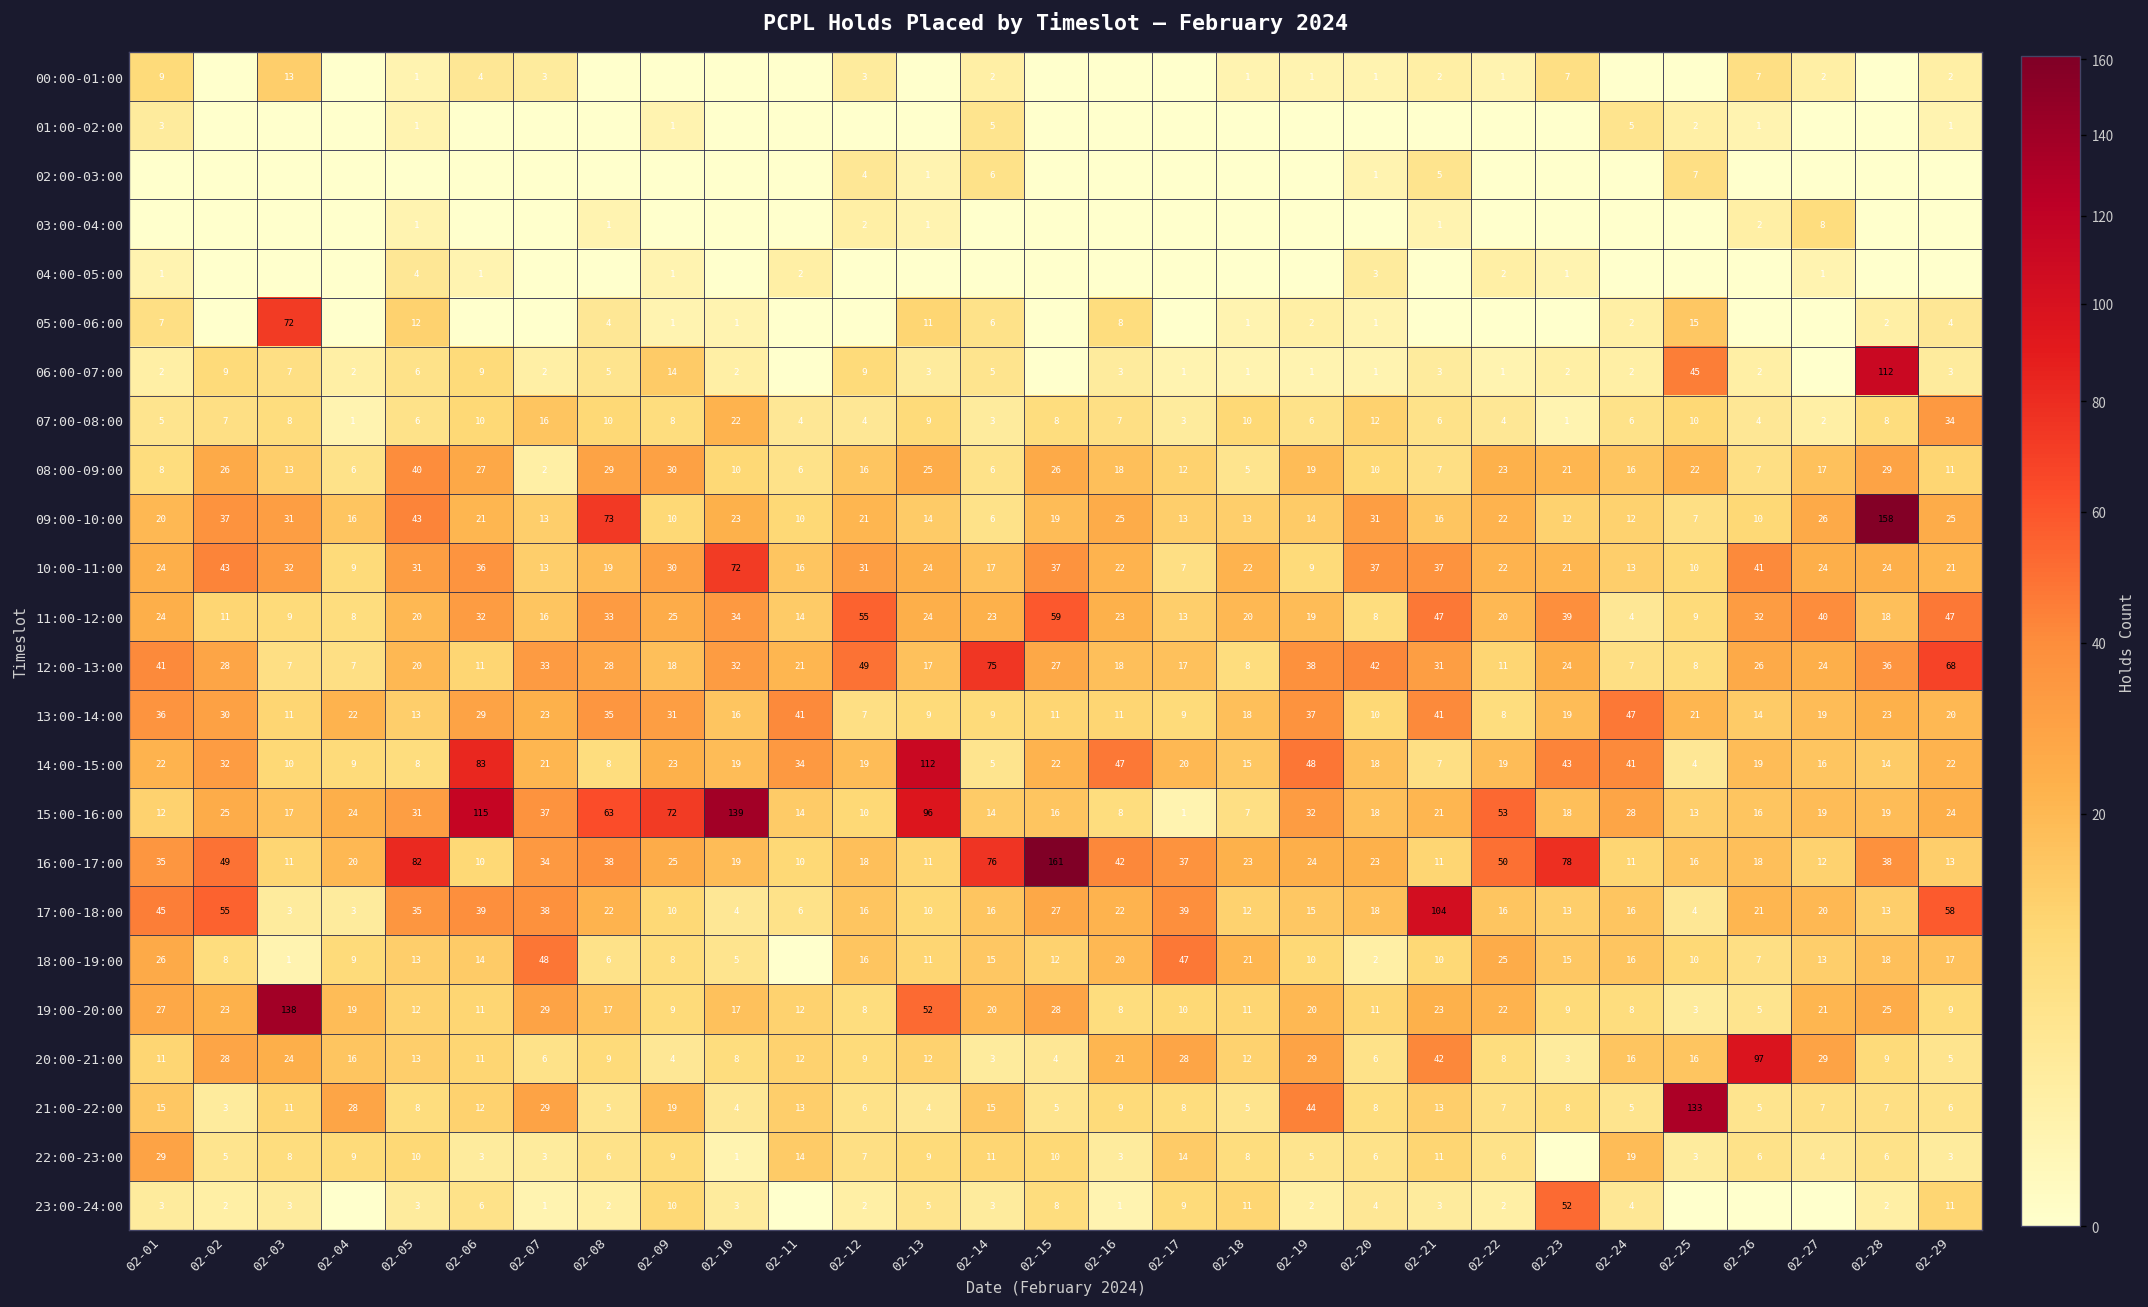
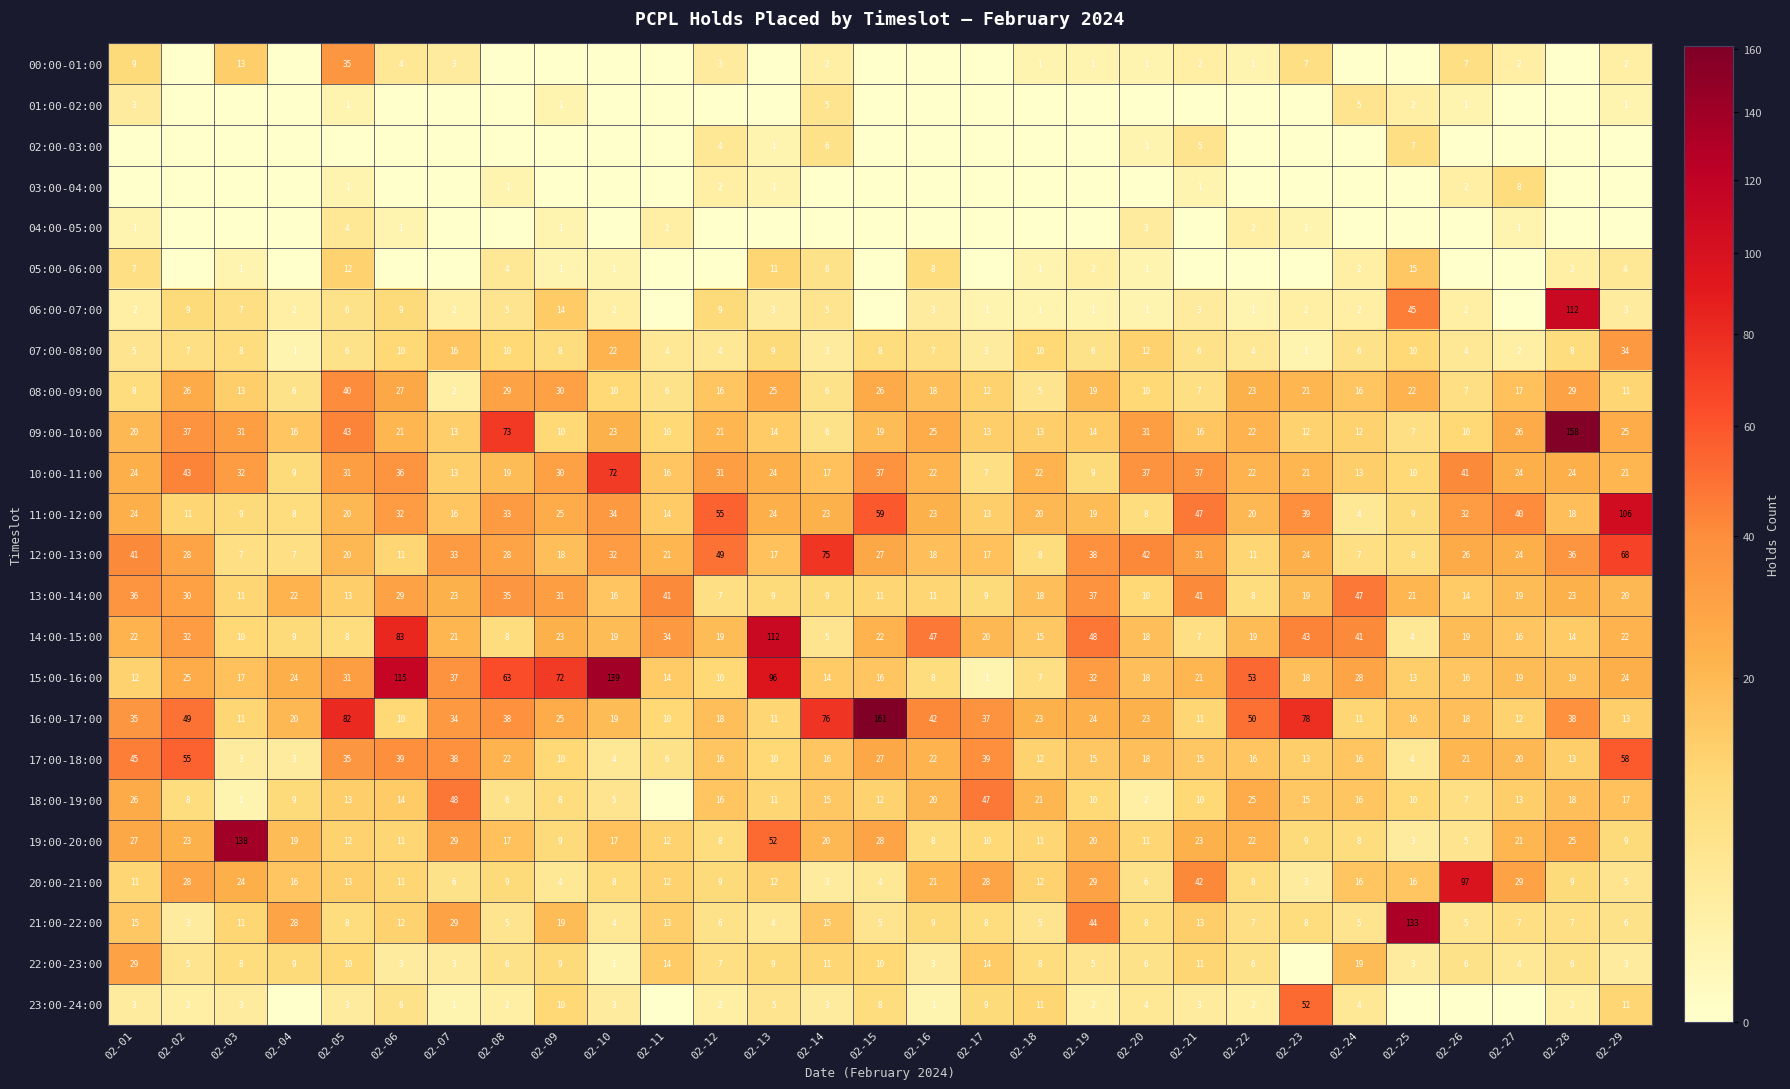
00:00-01:00, 02-05: 1 -> 35
05:00-06:00, 02-03: 72 -> 1
11:00-12:00, 02-29: 47 -> 106
17:00-18:00, 02-21: 104 -> 15
